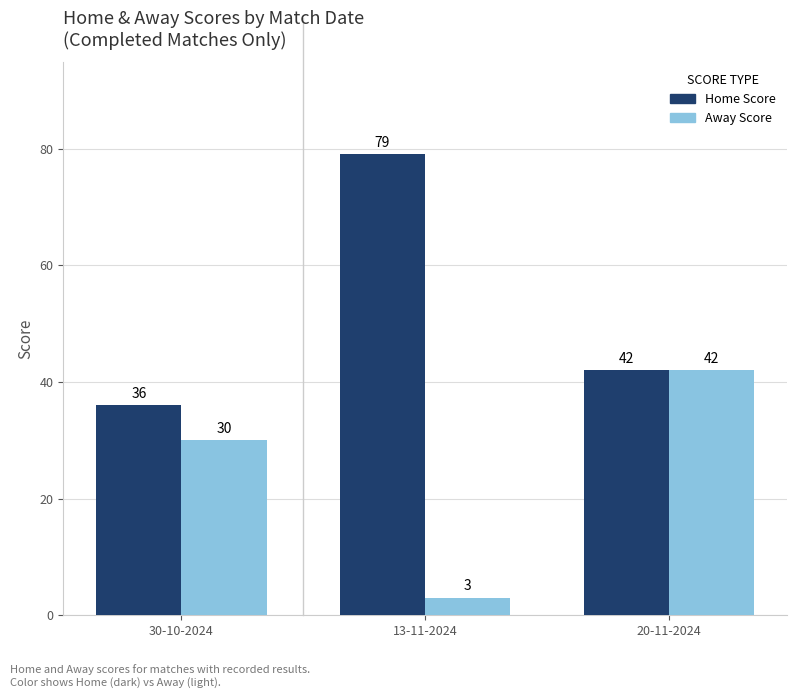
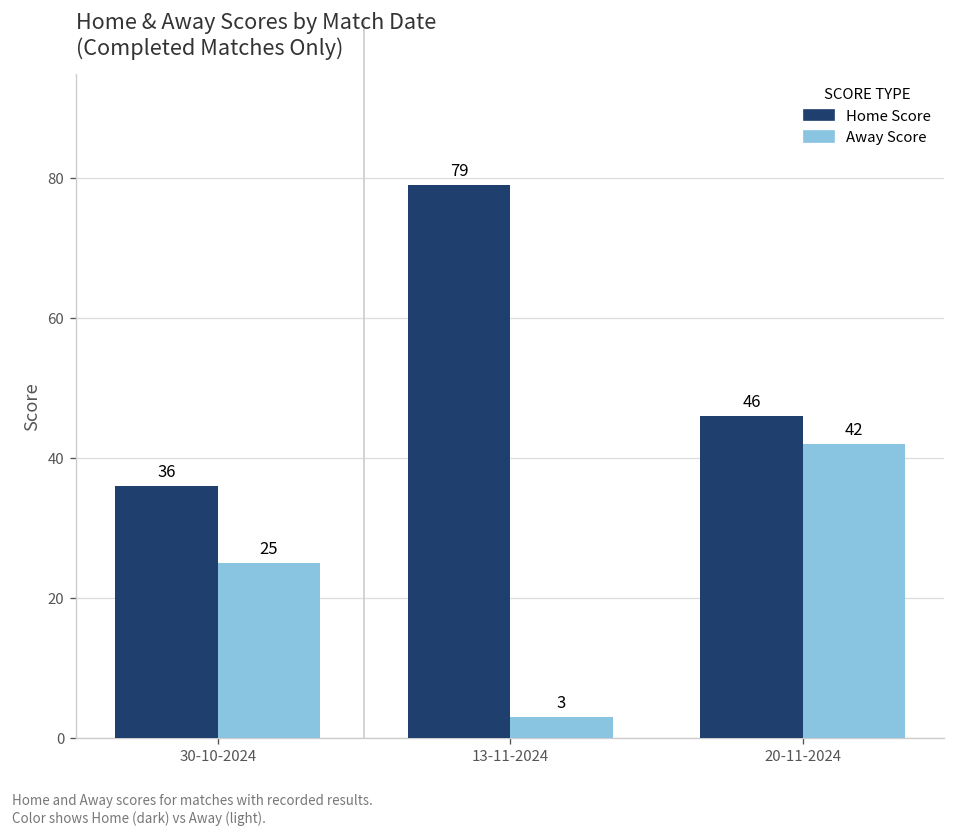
Away Score, 30-10-2024: 30 -> 25
Home Score, 20-11-2024: 42 -> 46
